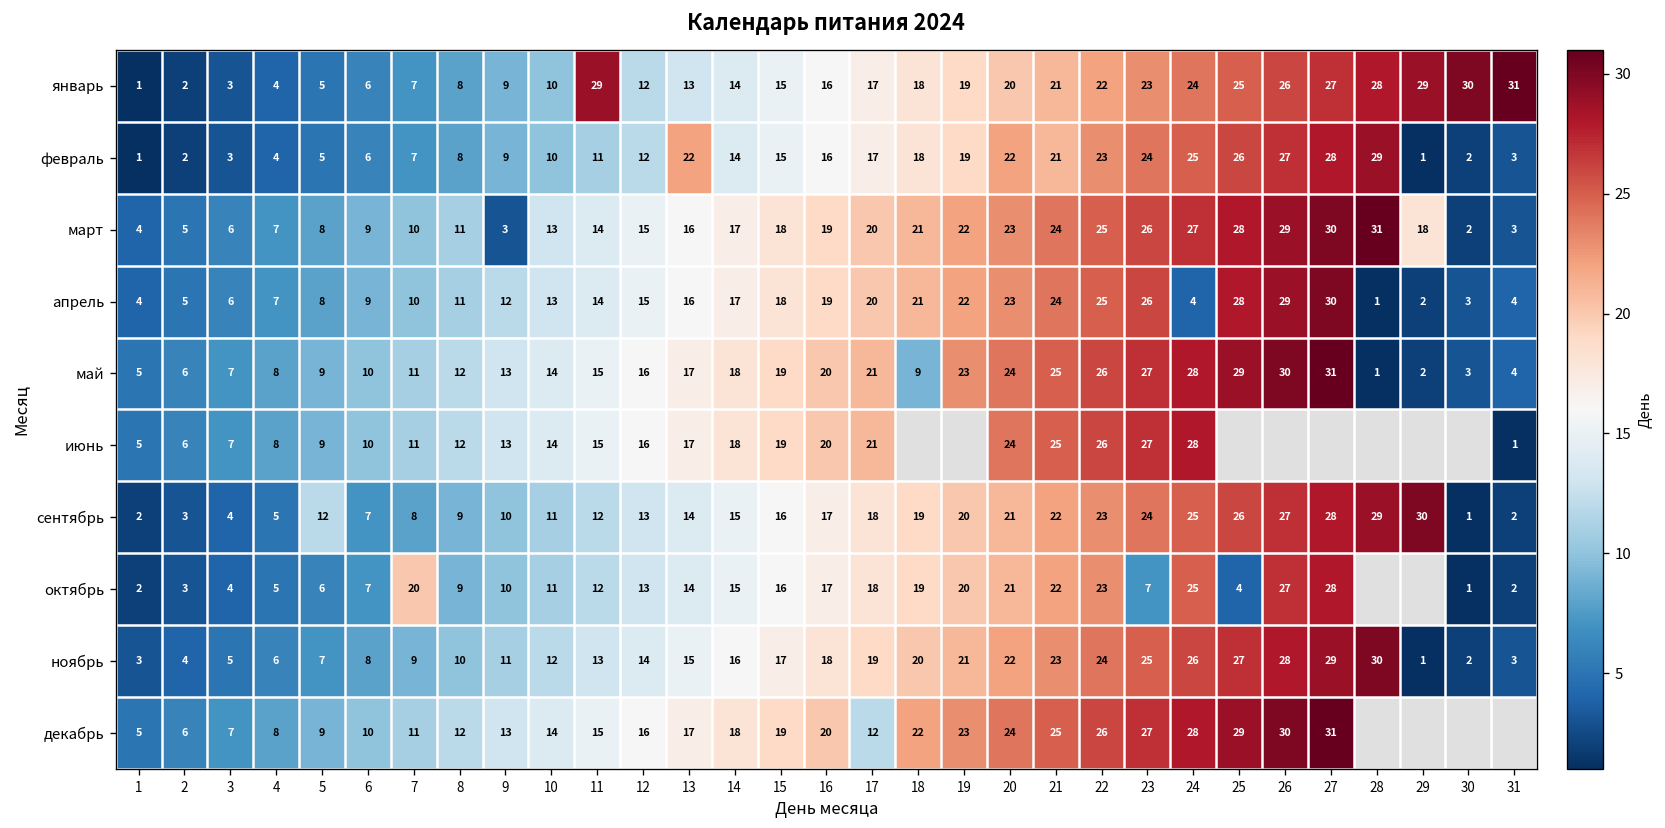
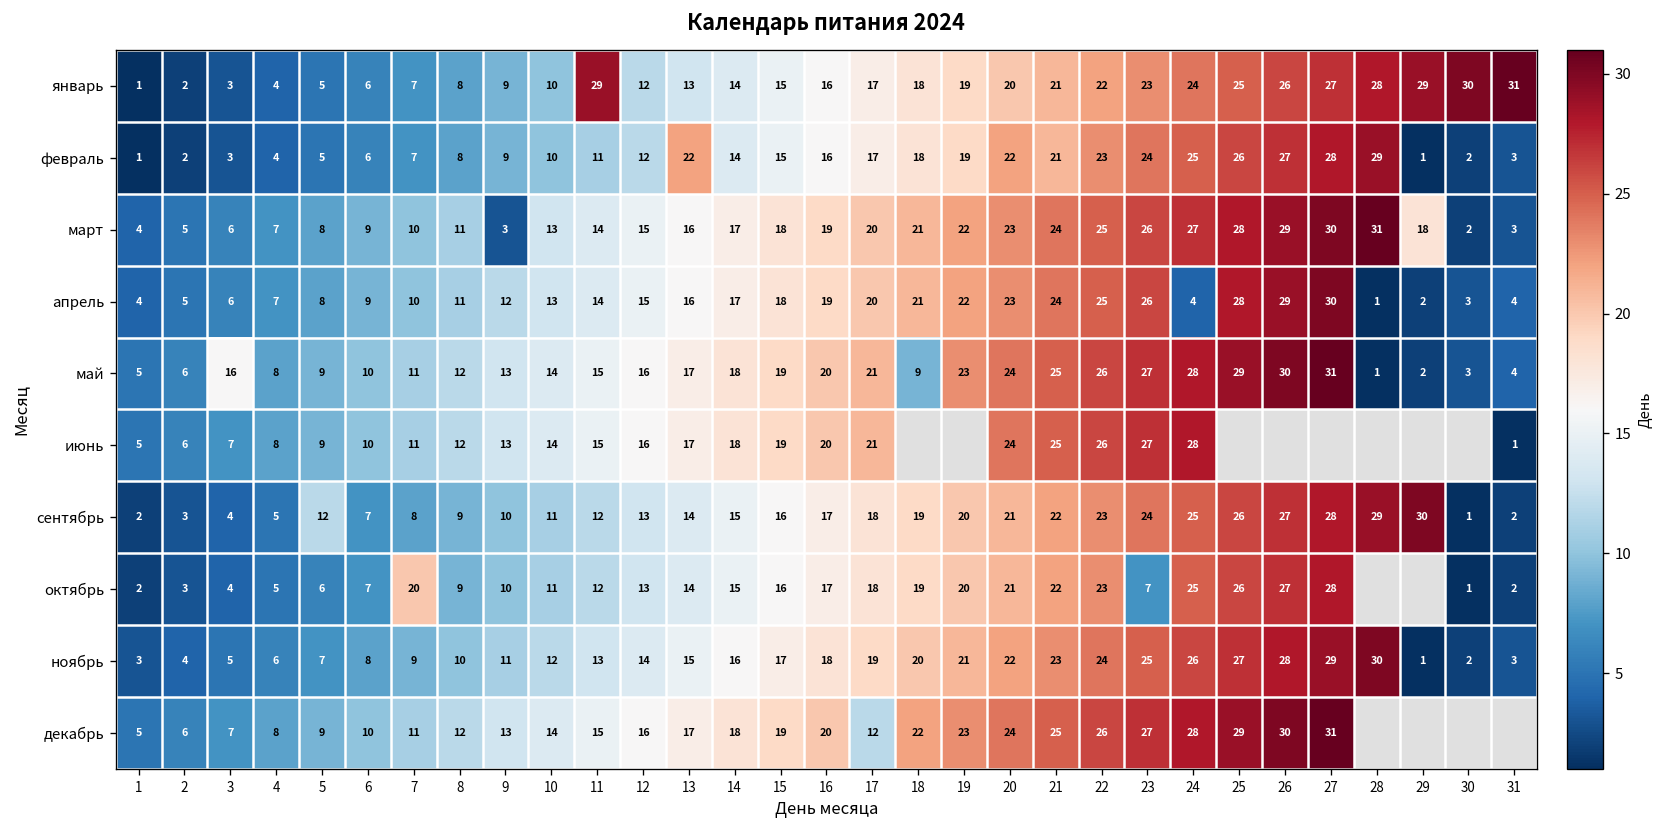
май, 3: 7 -> 16
октябрь, 25: 4 -> 26
